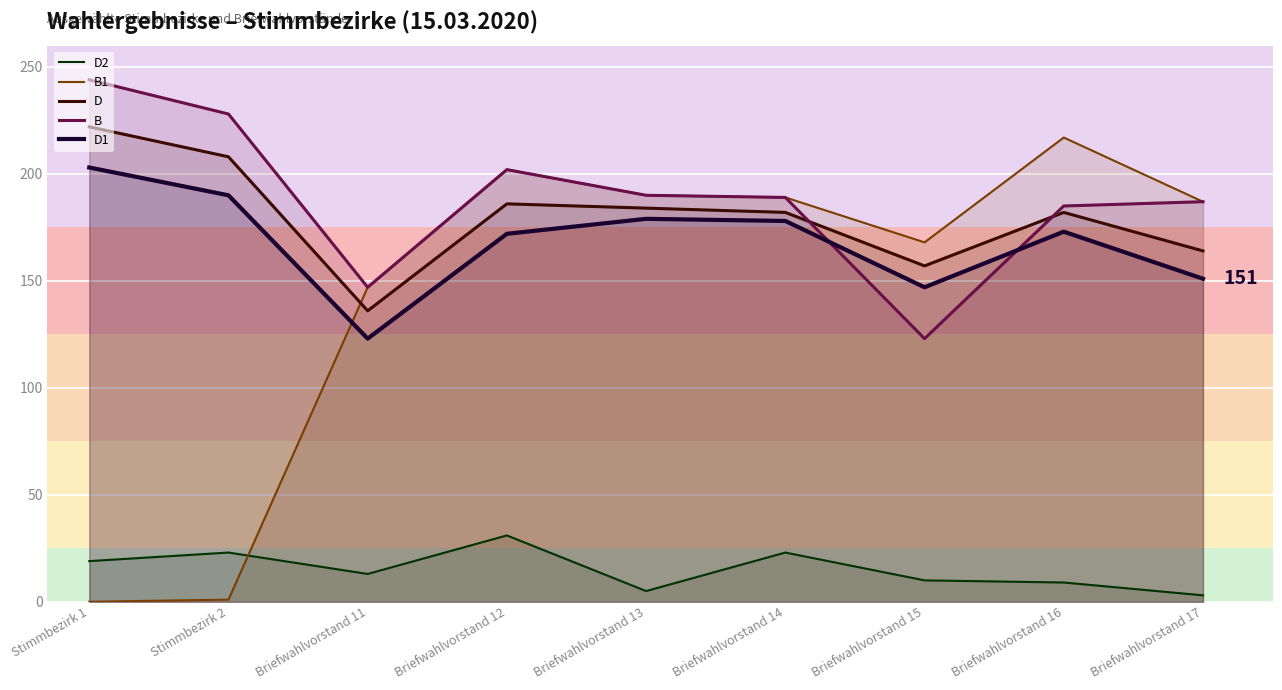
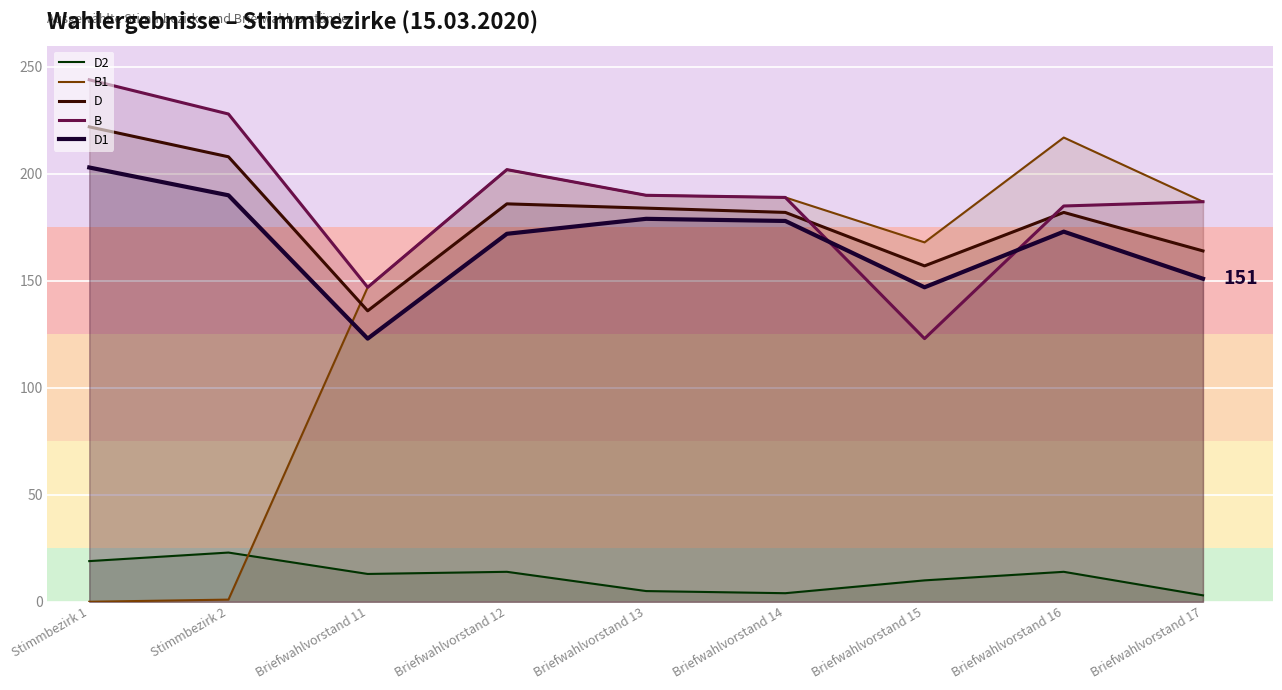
D2, Briefwahlvorstand 12: 31 -> 14
D2, Briefwahlvorstand 14: 23 -> 4
D2, Briefwahlvorstand 16: 9 -> 14
